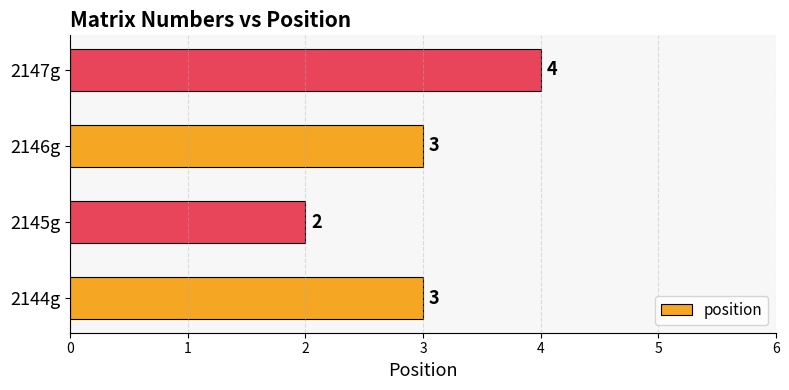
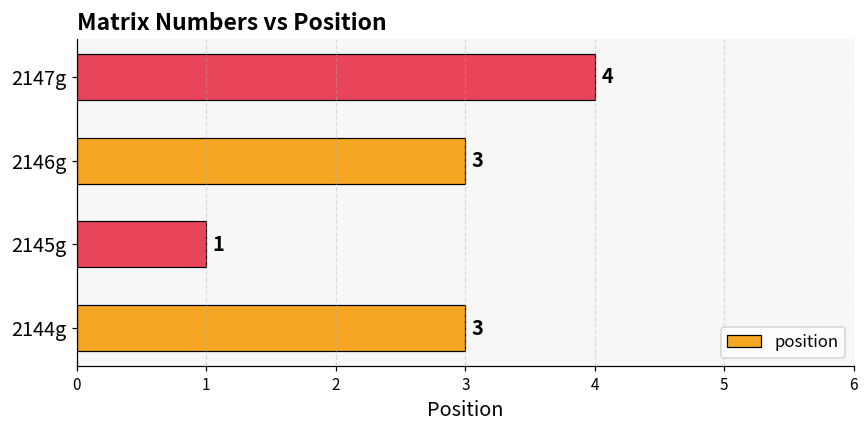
2145g: 2 -> 1
